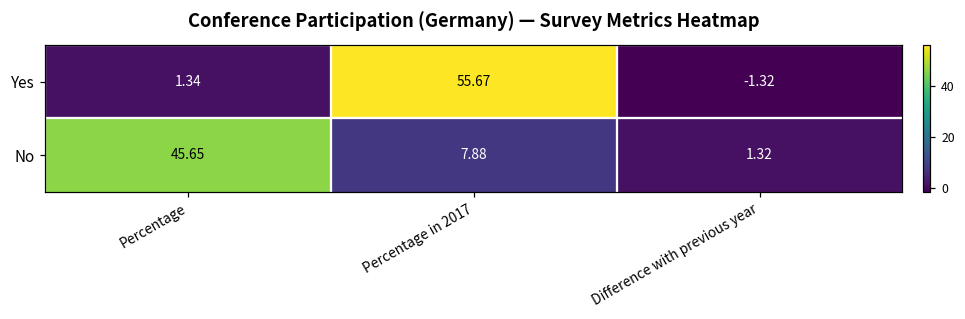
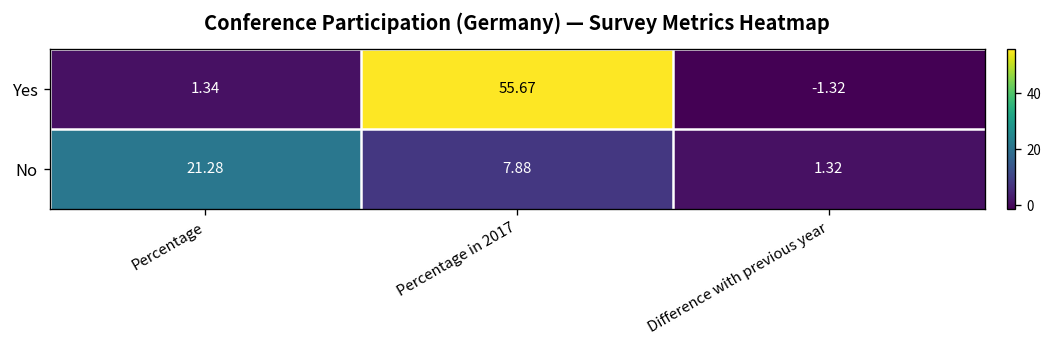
No, Percentage: 45.65 -> 21.28
